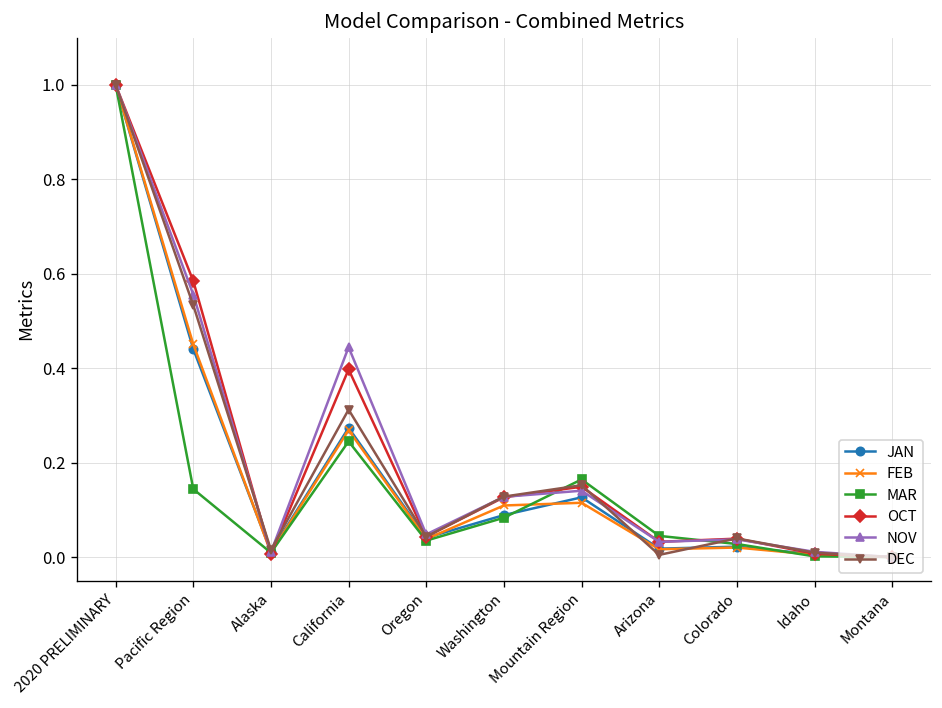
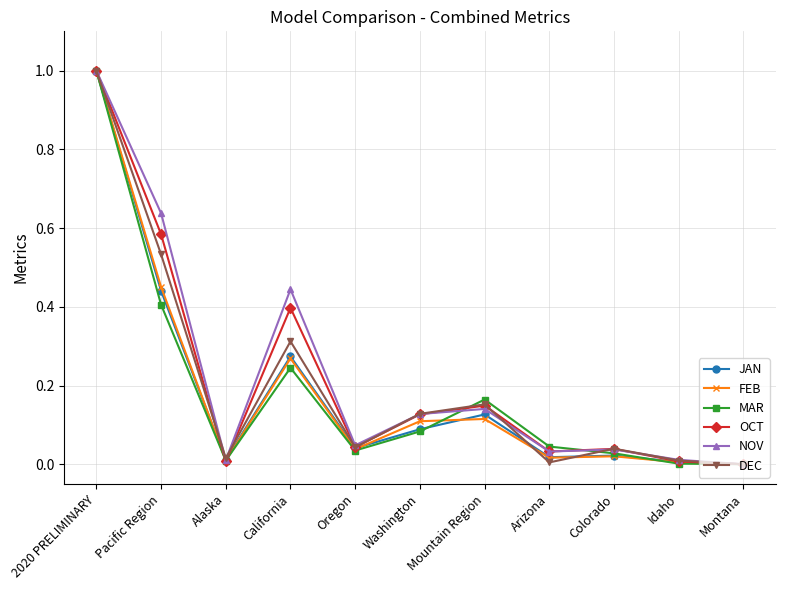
MAR, Pacific Region: 0.14 -> 0.41
NOV, Pacific Region: 0.56 -> 0.64
